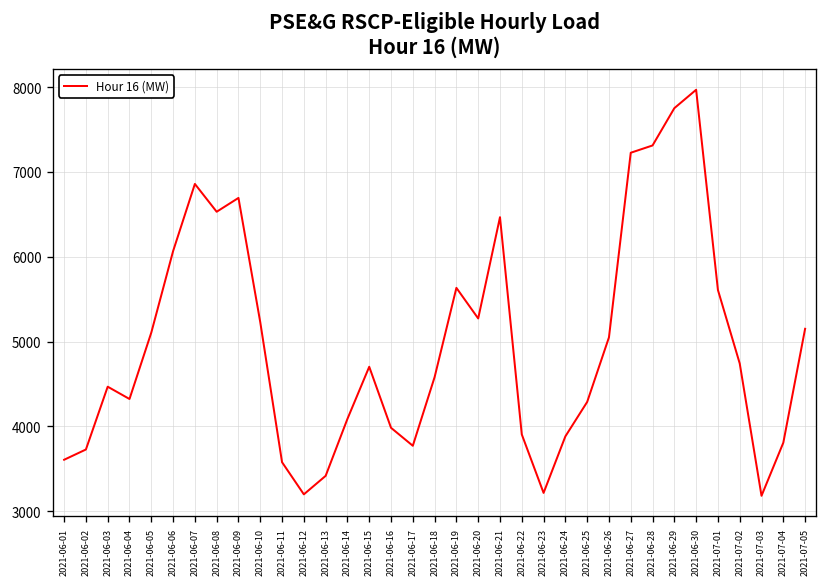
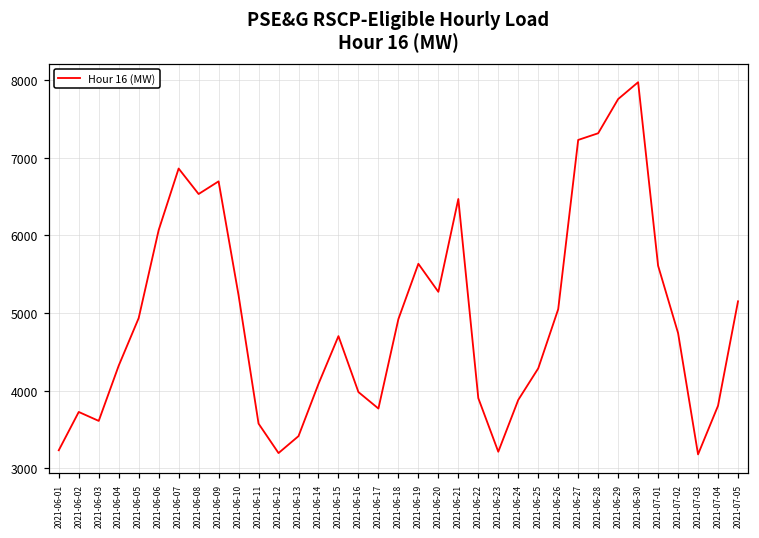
2021-06-01: 3600 -> 3200
2021-06-03: 4500 -> 3600
2021-06-05: 5100 -> 4900
2021-06-18: 4600 -> 4900
